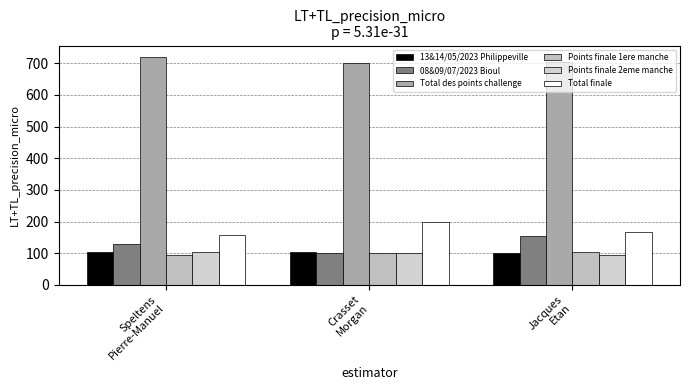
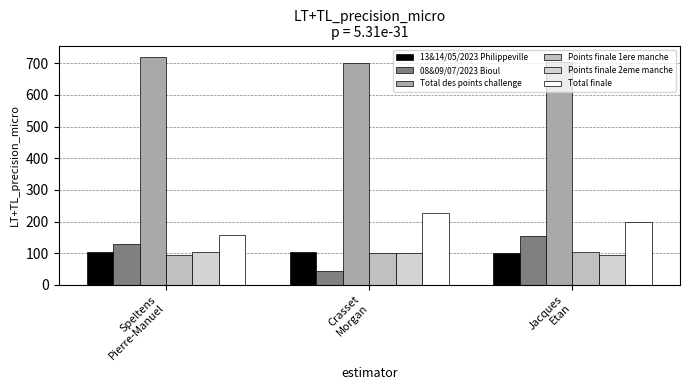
08&09/07/2023 Bioul, Crasset Morgan: 100 -> 40
Total finale, Crasset Morgan: 200 -> 230
Total finale, Jacques Etan: 170 -> 200
